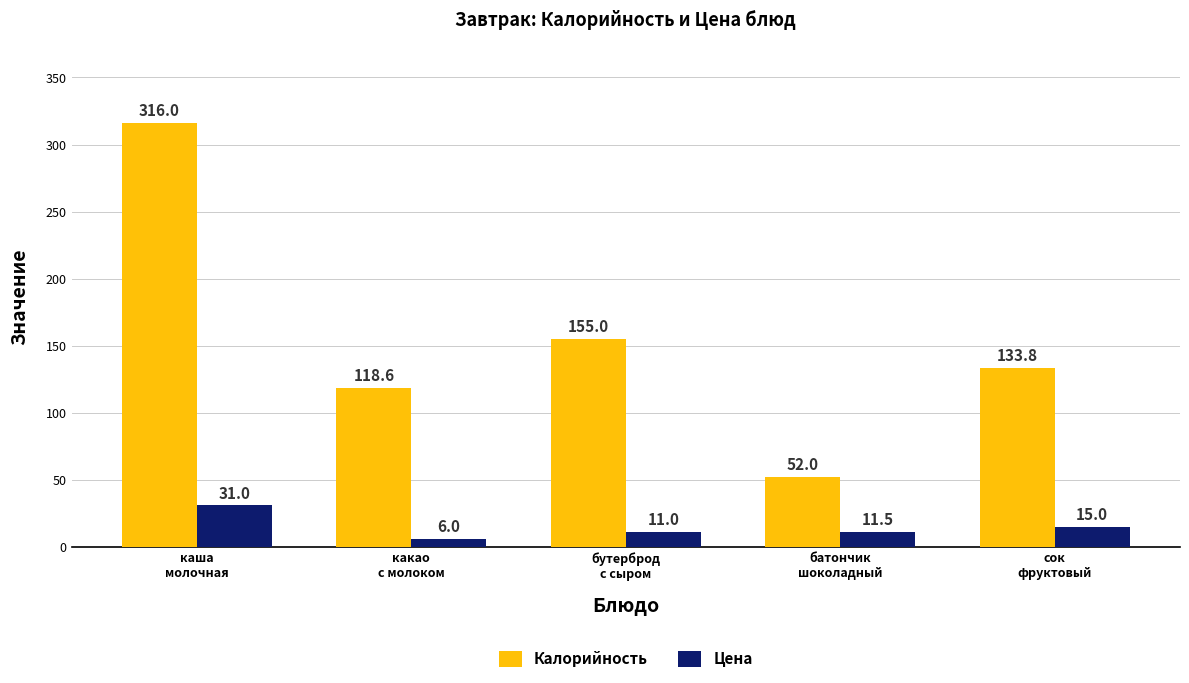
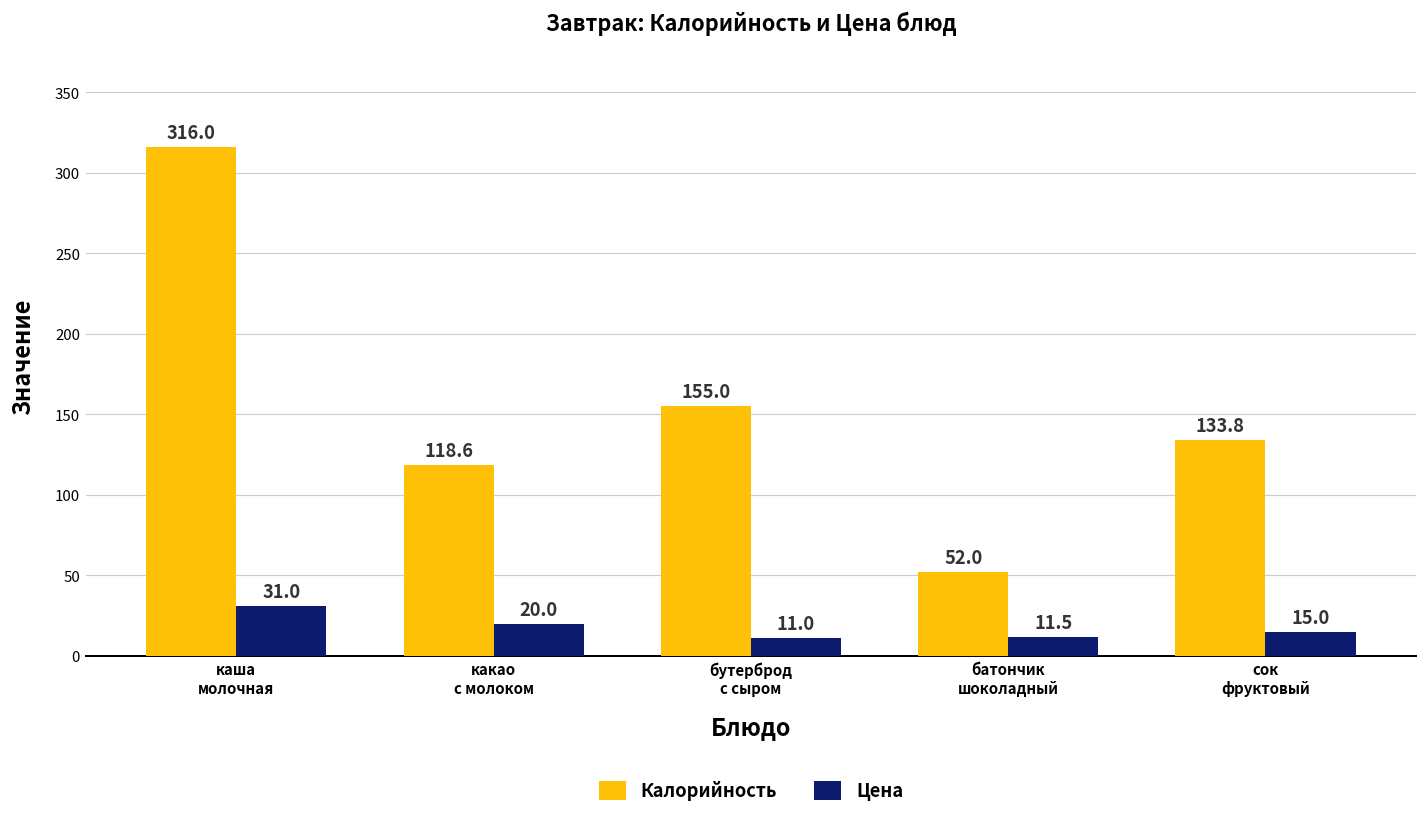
Цена, какао с молоком: 6.0 -> 20.0
